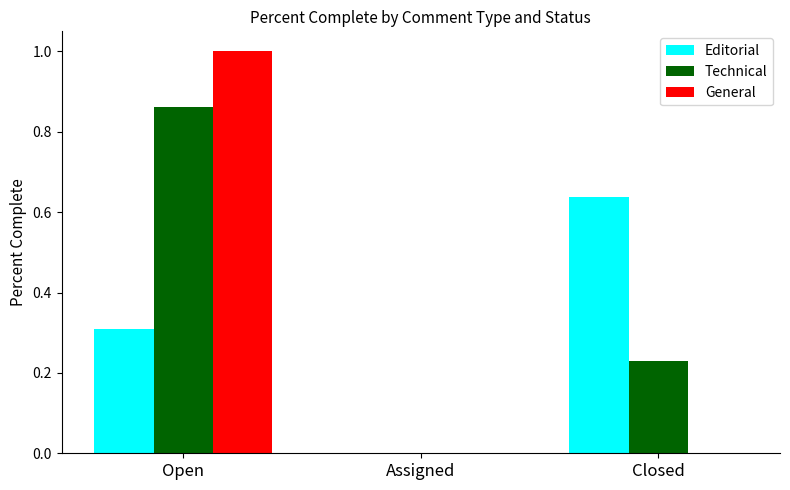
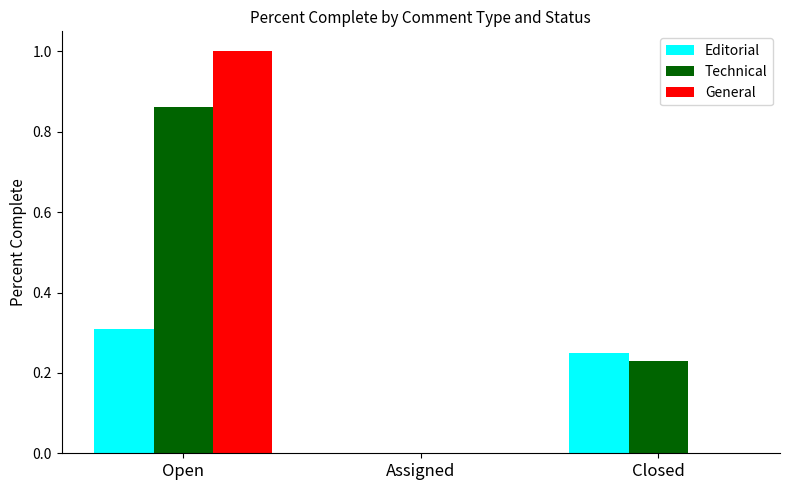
Editorial, Closed: 0.64 -> 0.25
